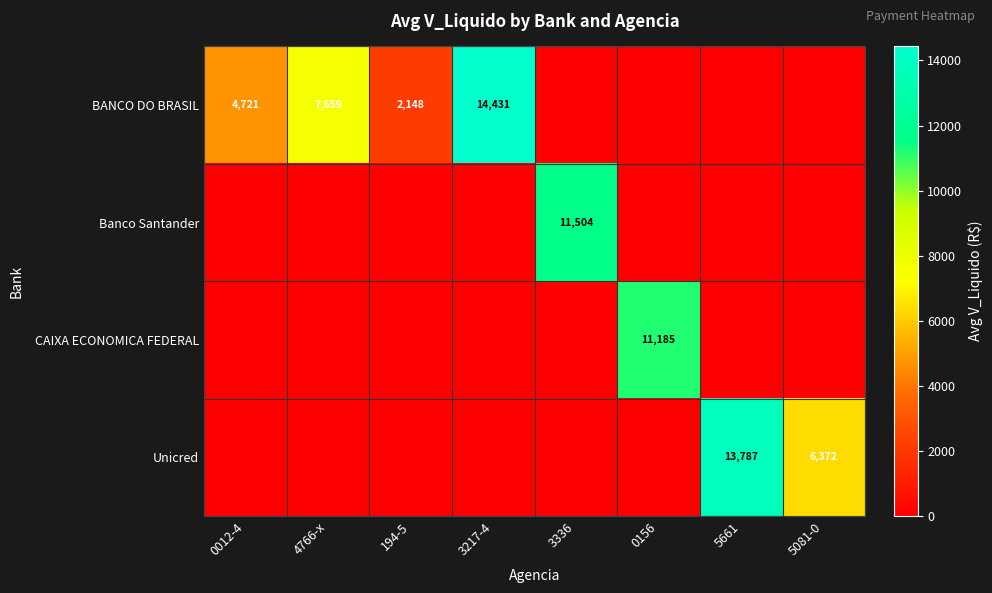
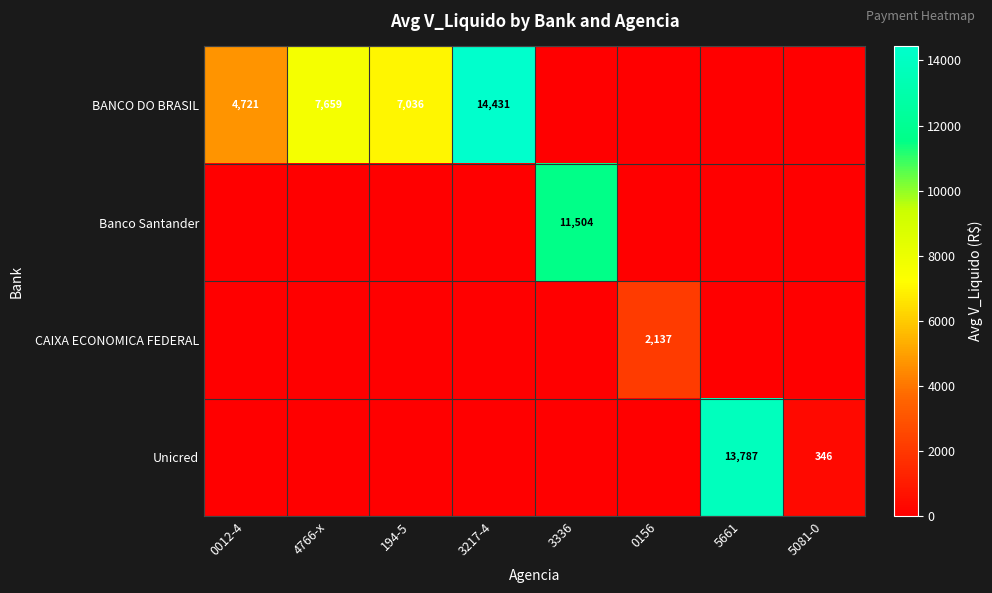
BANCO DO BRASIL, 194-5: 2,148 -> 7,036
CAIXA ECONOMICA FEDERAL, 0156: 11,185 -> 2,137
Unicred, 5081-0: 6,372 -> 346
